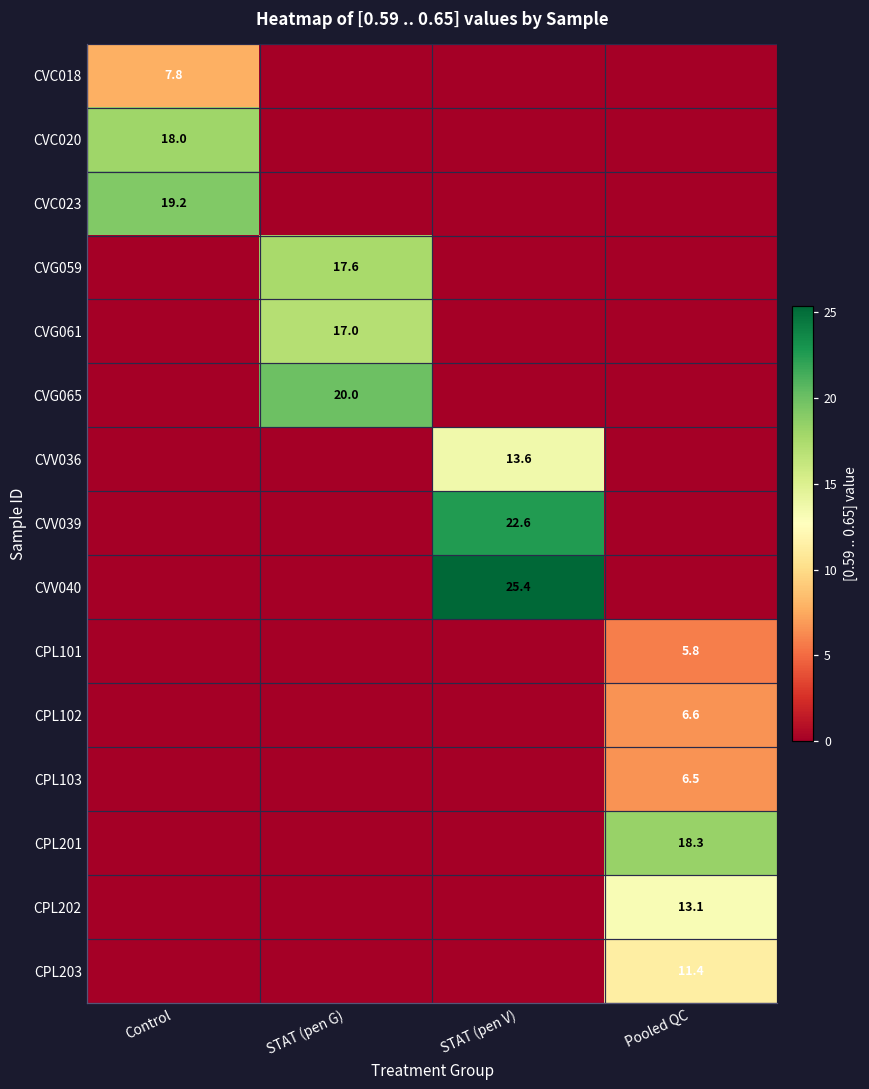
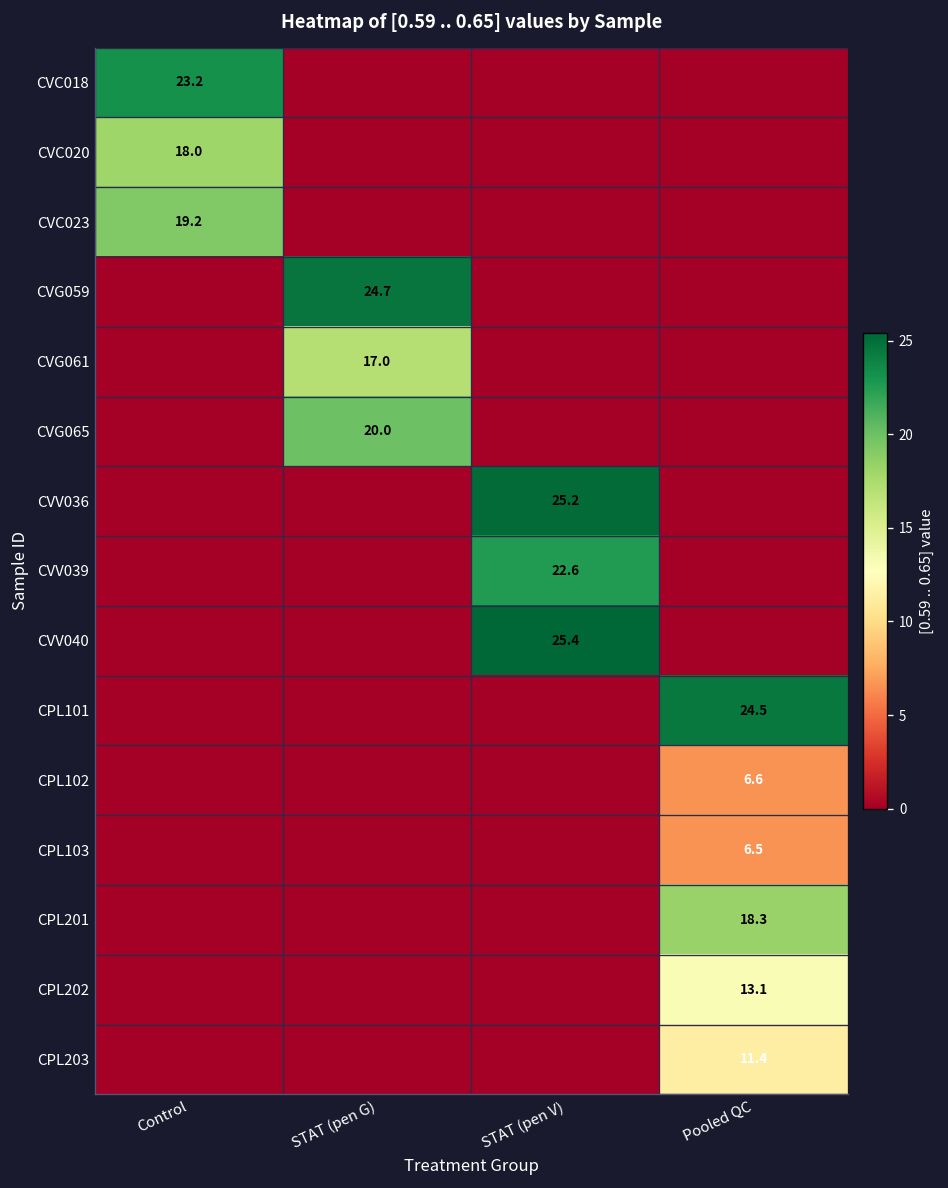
CVC018, Control: 7.8 -> 23.2
CVG059, STAT (pen G): 17.6 -> 24.7
CVV036, STAT (pen V): 13.6 -> 25.2
CPL101, Pooled QC: 5.8 -> 24.5
